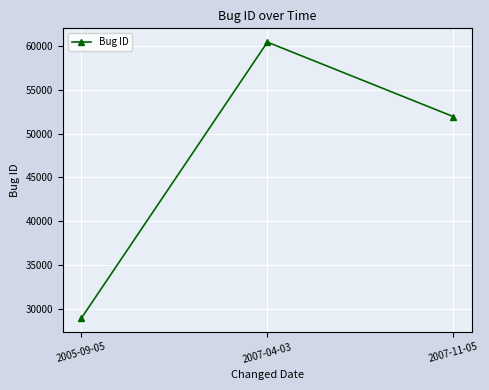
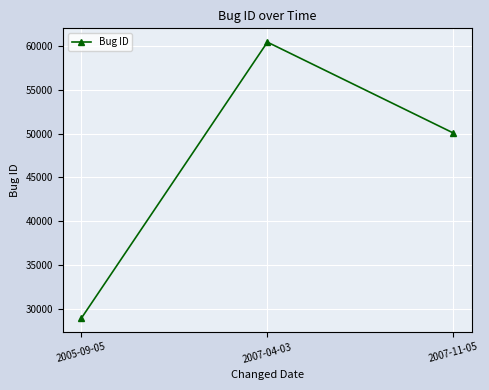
2007-11-05: 52000 -> 50000
